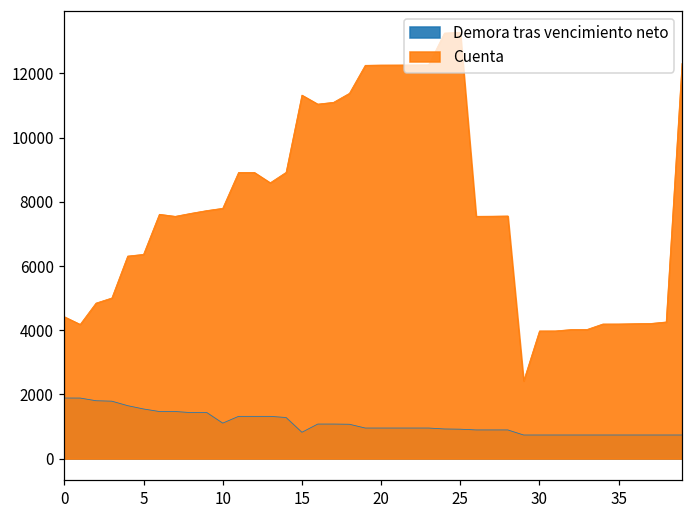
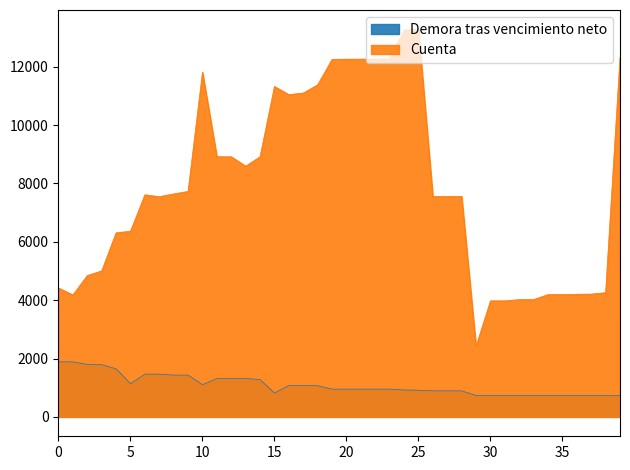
Demora tras vencimiento neto, 5: 1500 -> 1100
Cuenta, 10: 7800 -> 11800
